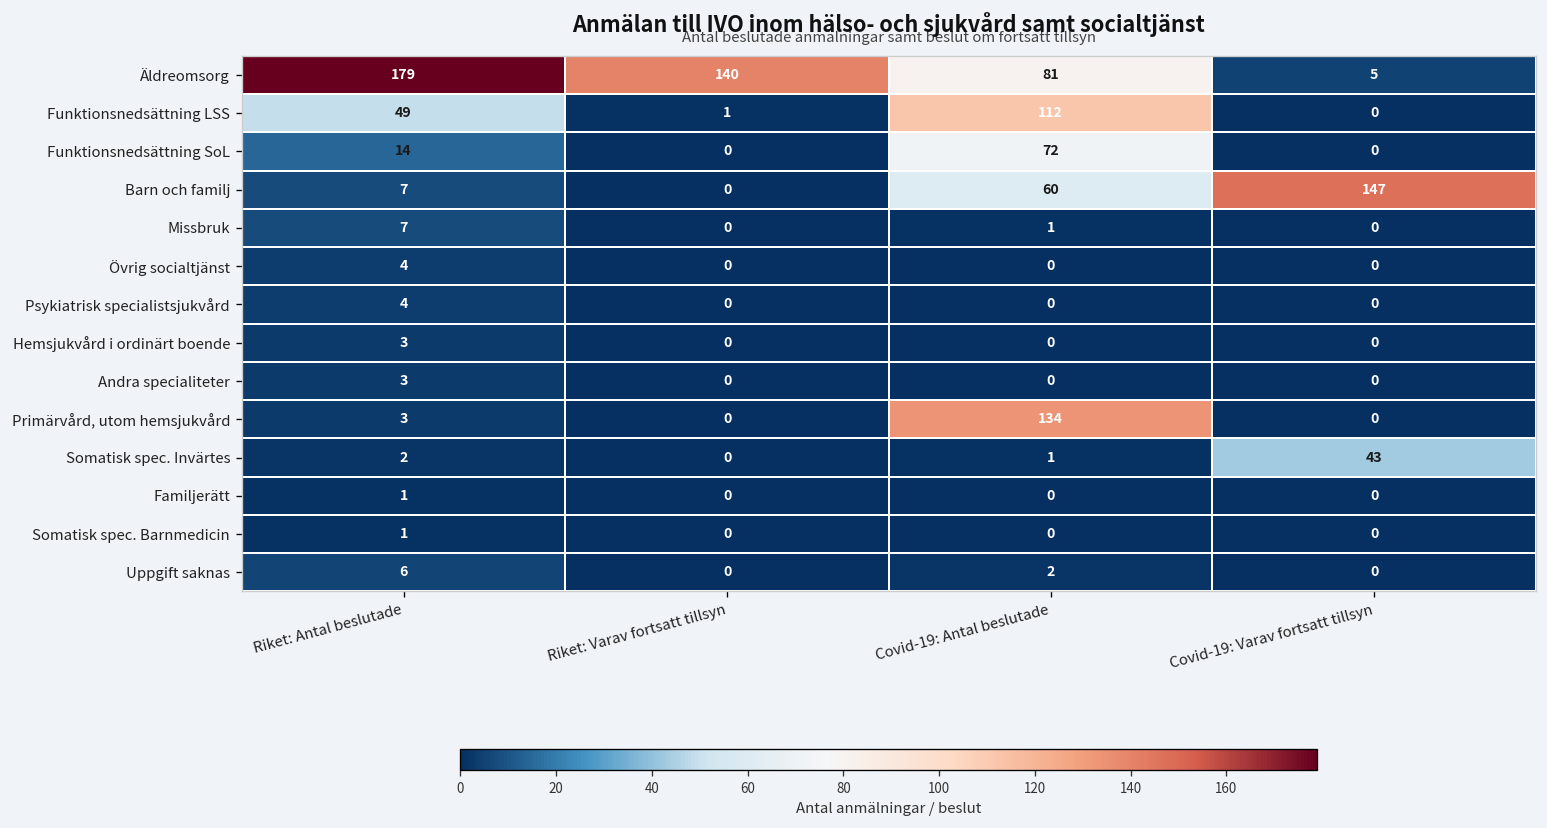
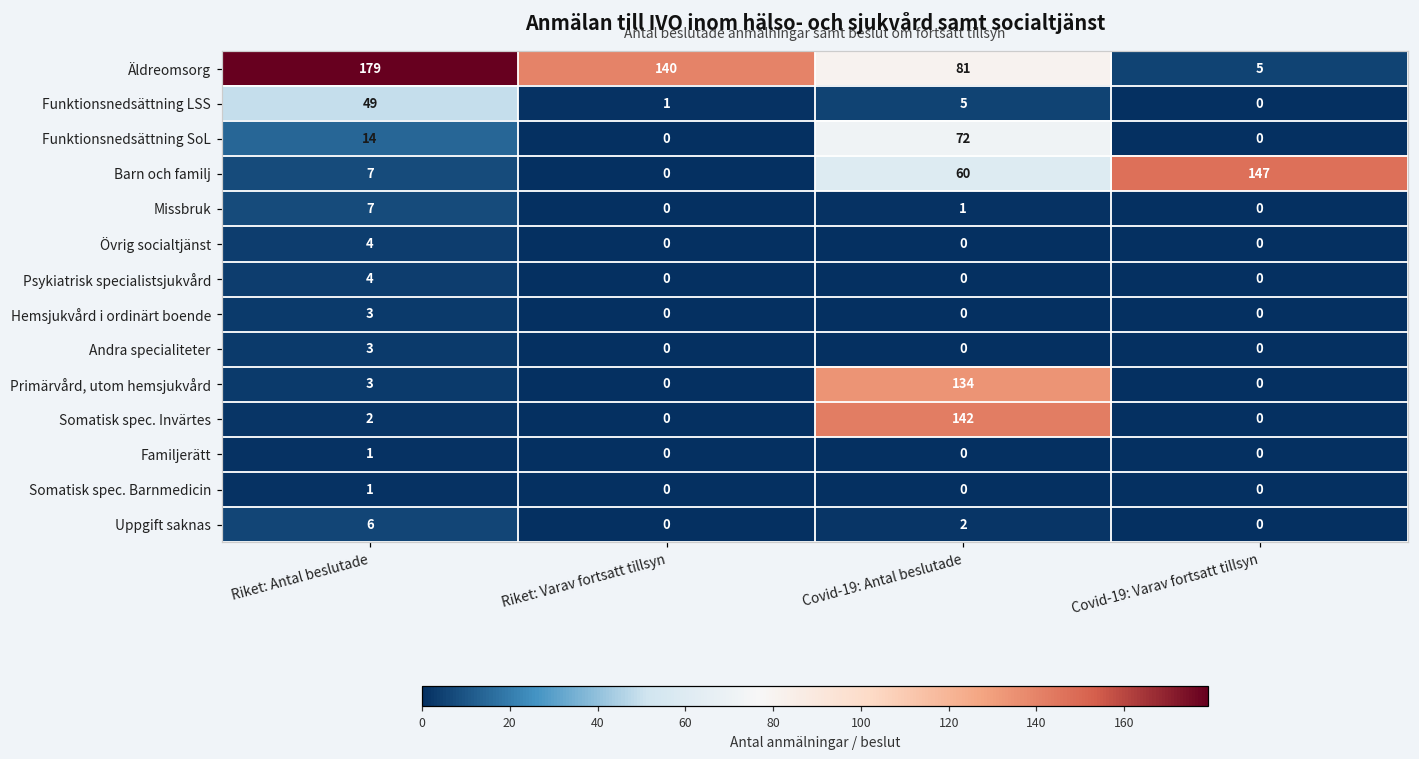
Funktionsnedsättning LSS, Covid-19: Antal beslutade: 112 -> 5
Somatisk spec. Invärtes, Covid-19: Antal beslutade: 1 -> 142
Somatisk spec. Invärtes, Covid-19: Varav fortsatt tillsyn: 43 -> 0
